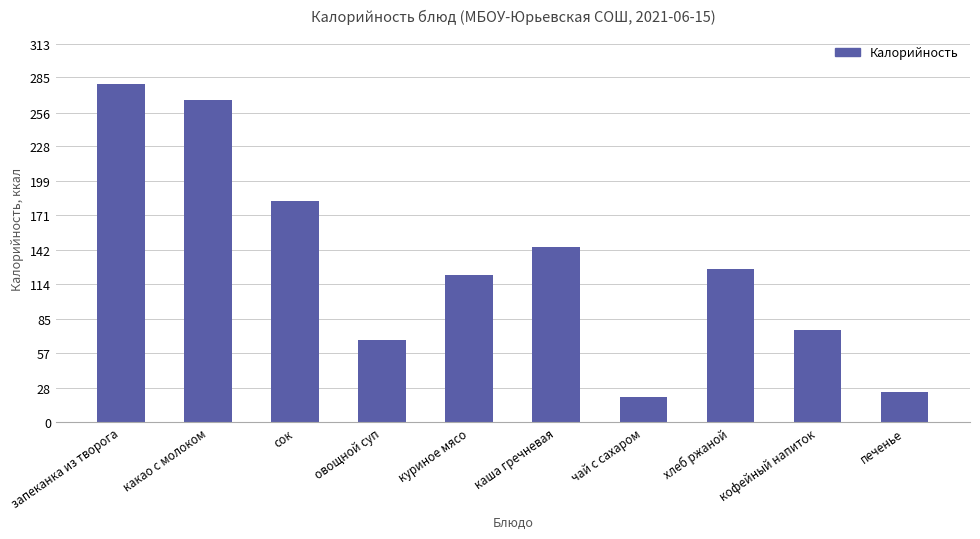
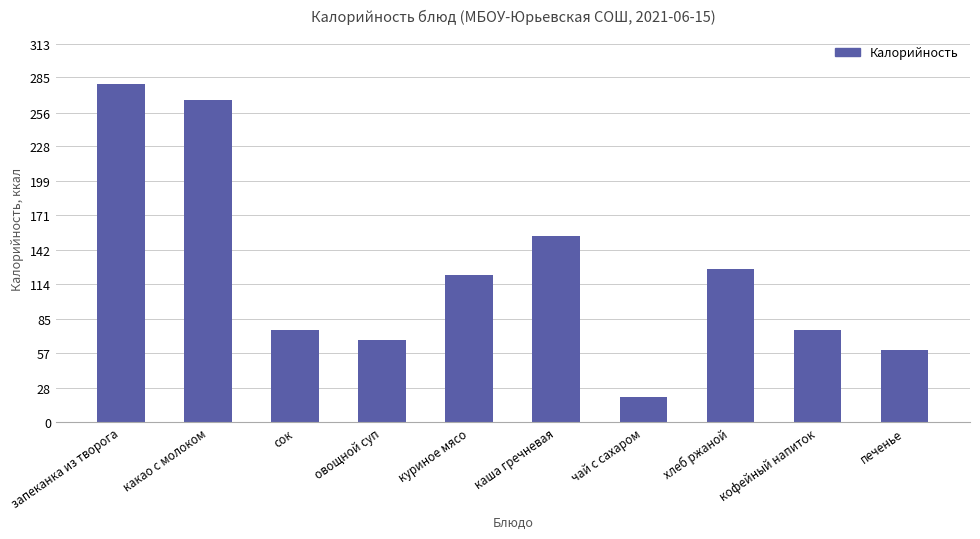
сок: 183 -> 76
каша гречневая: 145 -> 154
печенье: 25 -> 59
